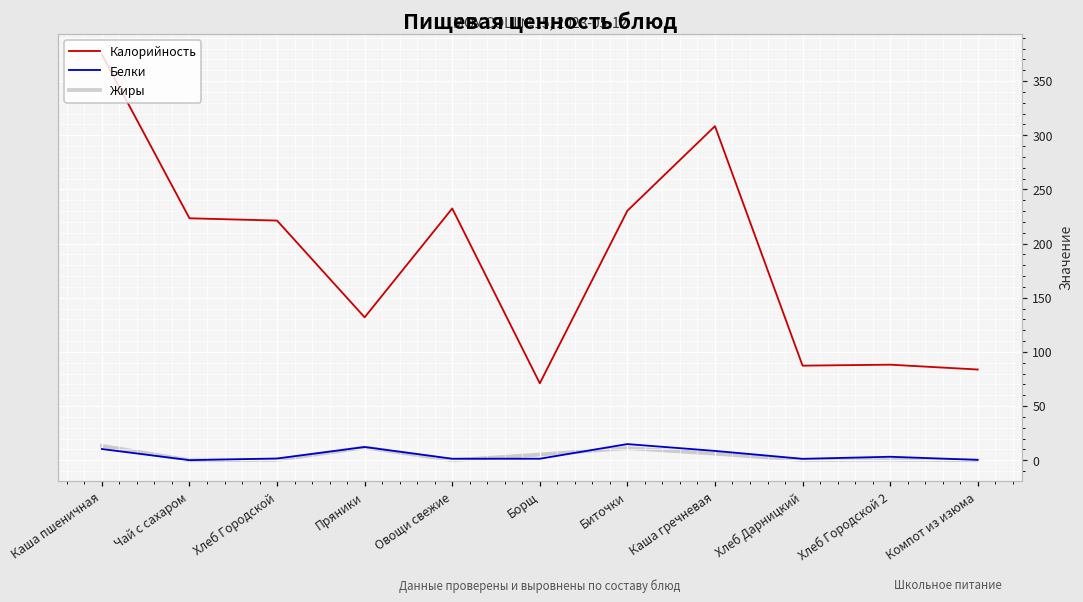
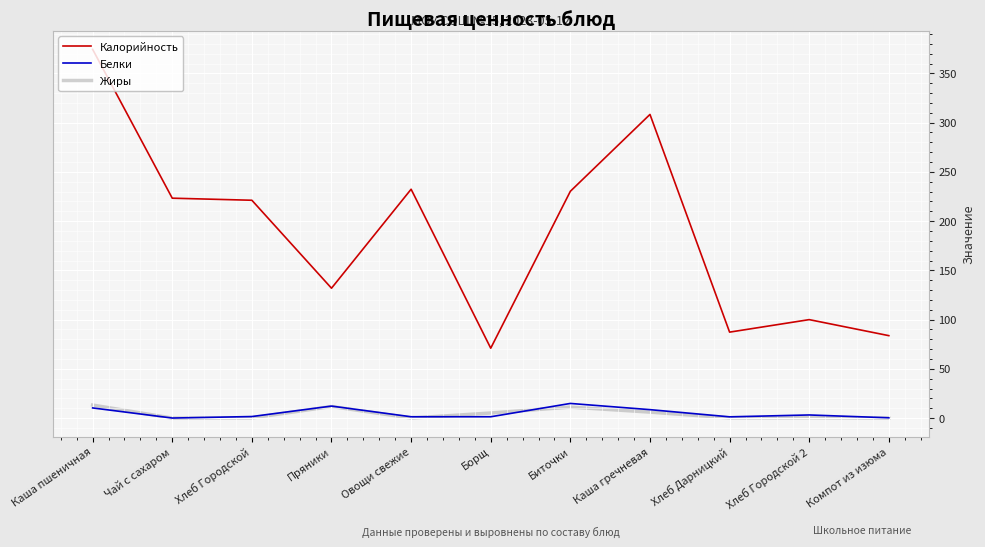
Калорийность, Хлеб Городской 2: 90 -> 100
